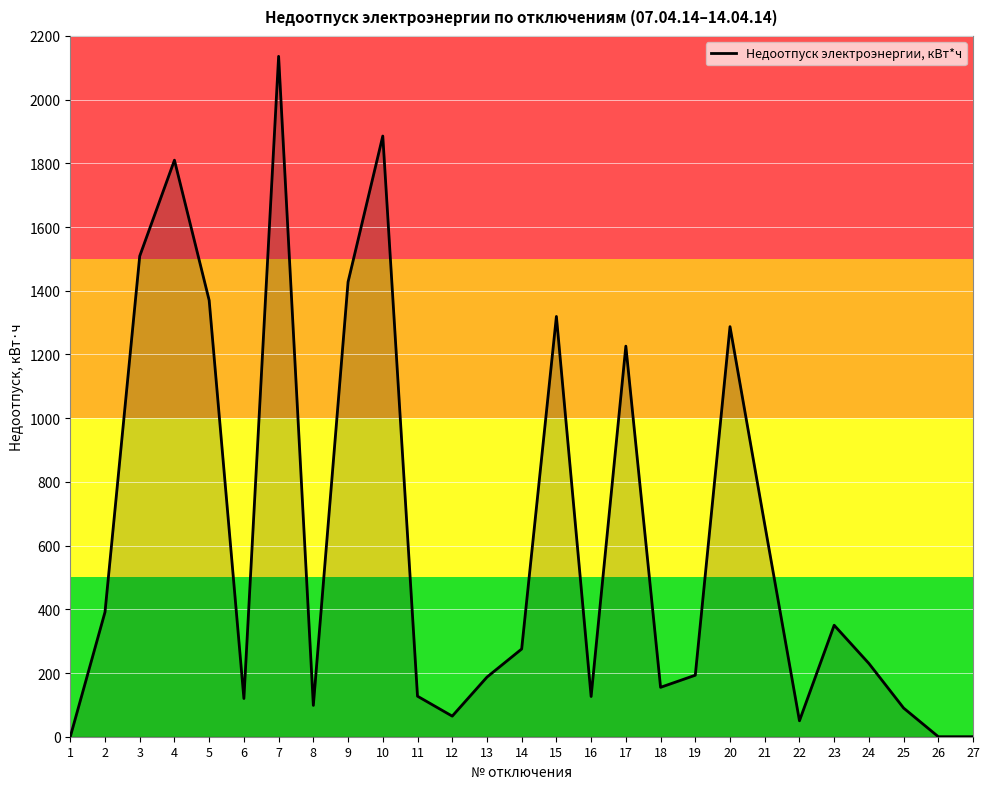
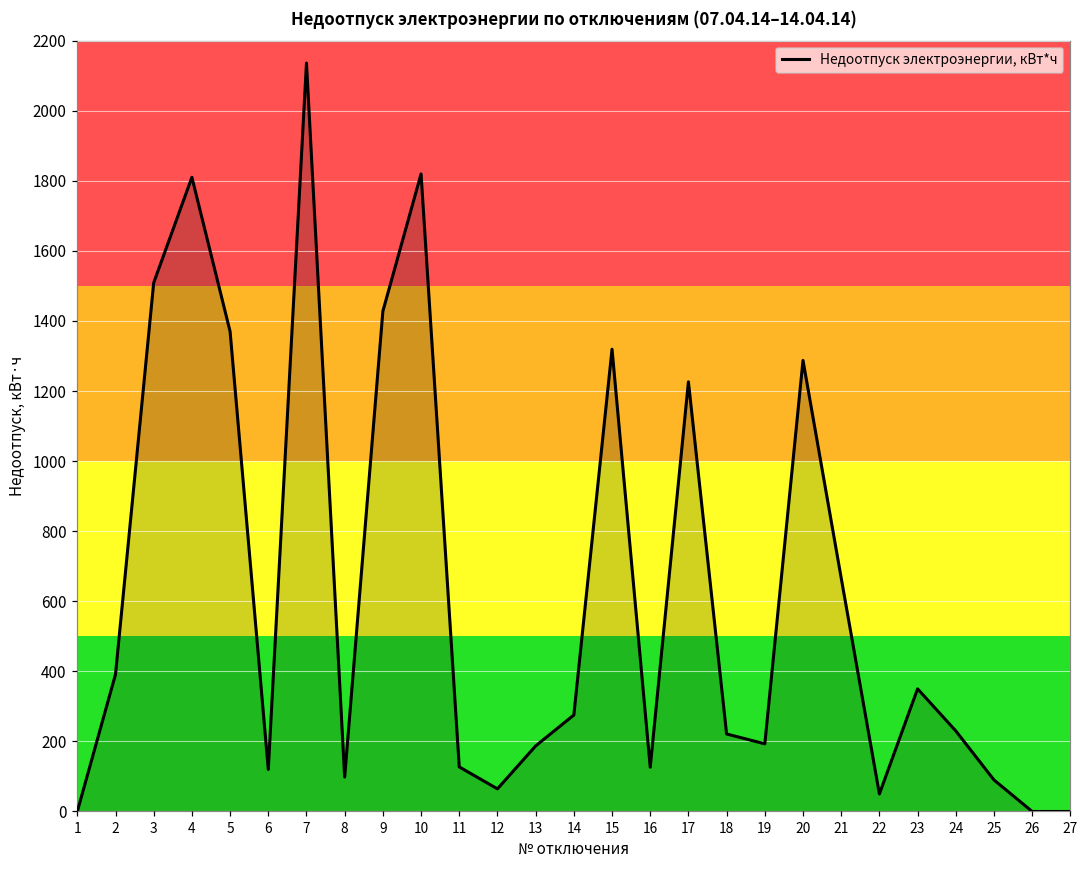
10: 1890 -> 1820
18: 160 -> 220
